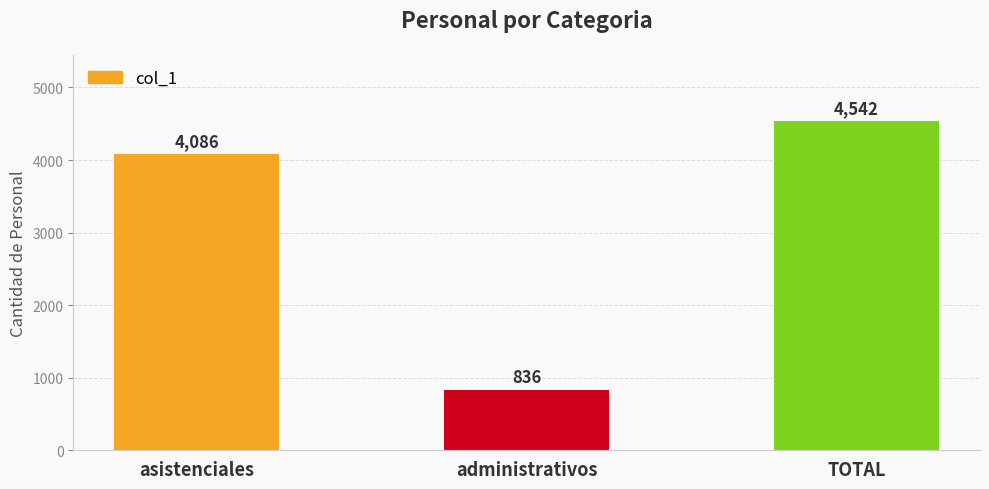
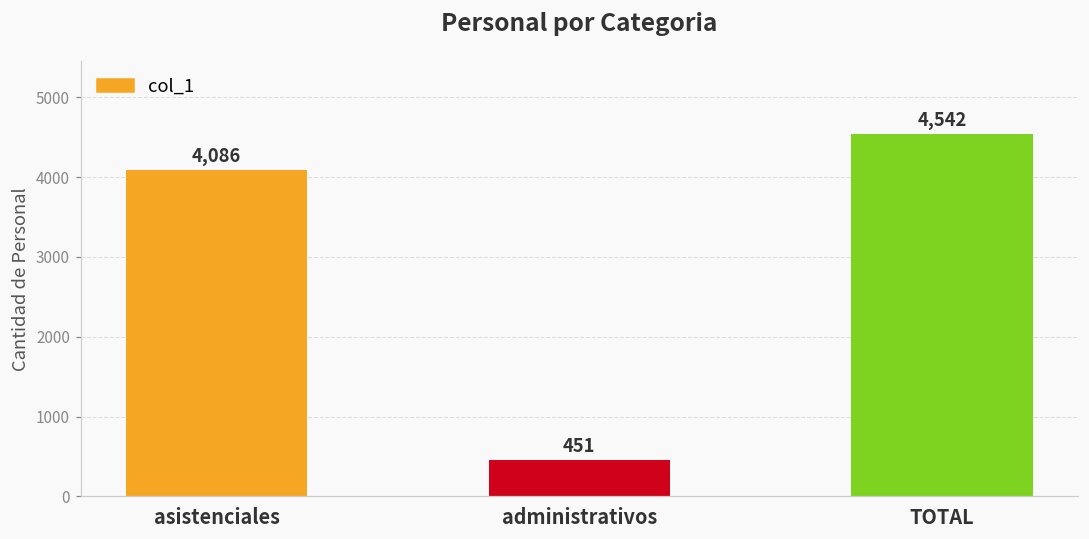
administrativos: 836 -> 451
